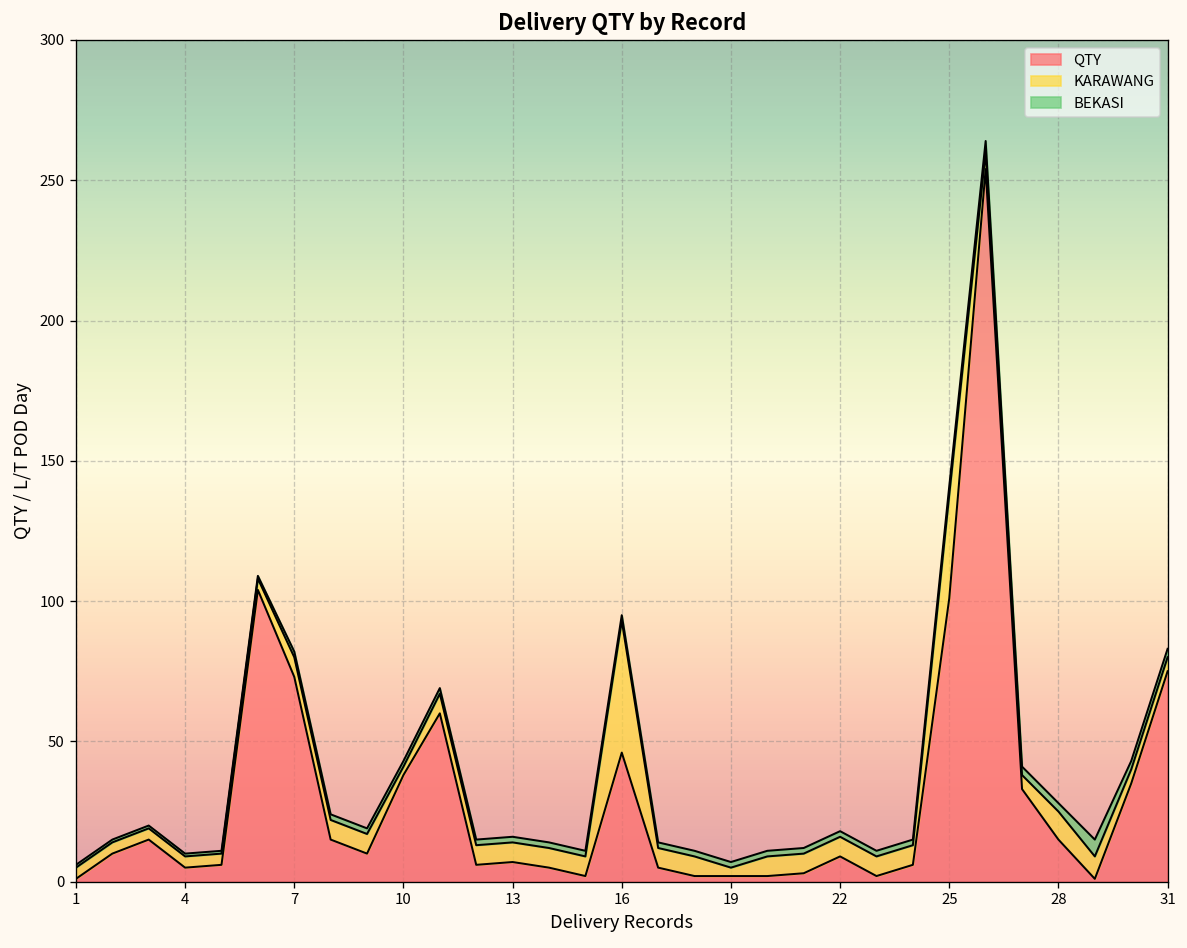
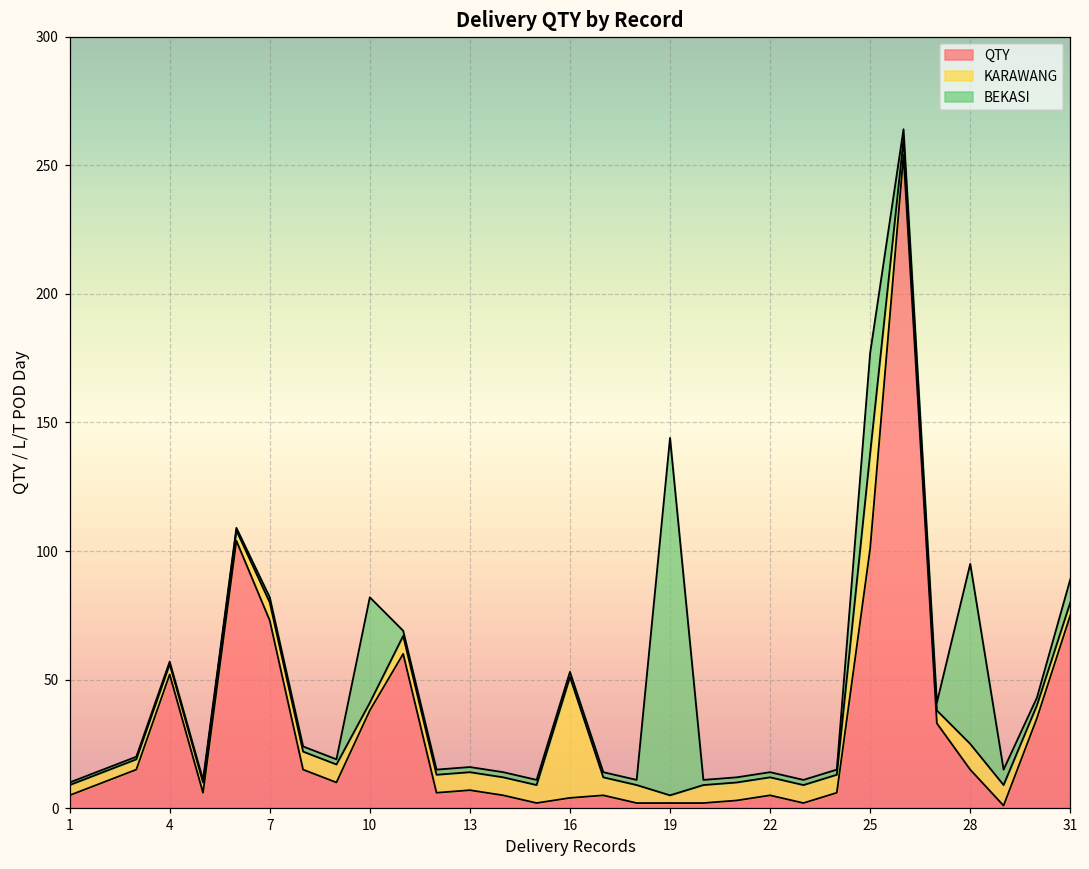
QTY, 1: 1 -> 5
QTY, 4: 5 -> 52
BEKASI, 10: 2 -> 41
QTY, 16: 46 -> 4
BEKASI, 19: 2 -> 139
QTY, 22: 9 -> 5
BEKASI, 25: 3 -> 39
BEKASI, 28: 3 -> 70
BEKASI, 31: 3 -> 9
